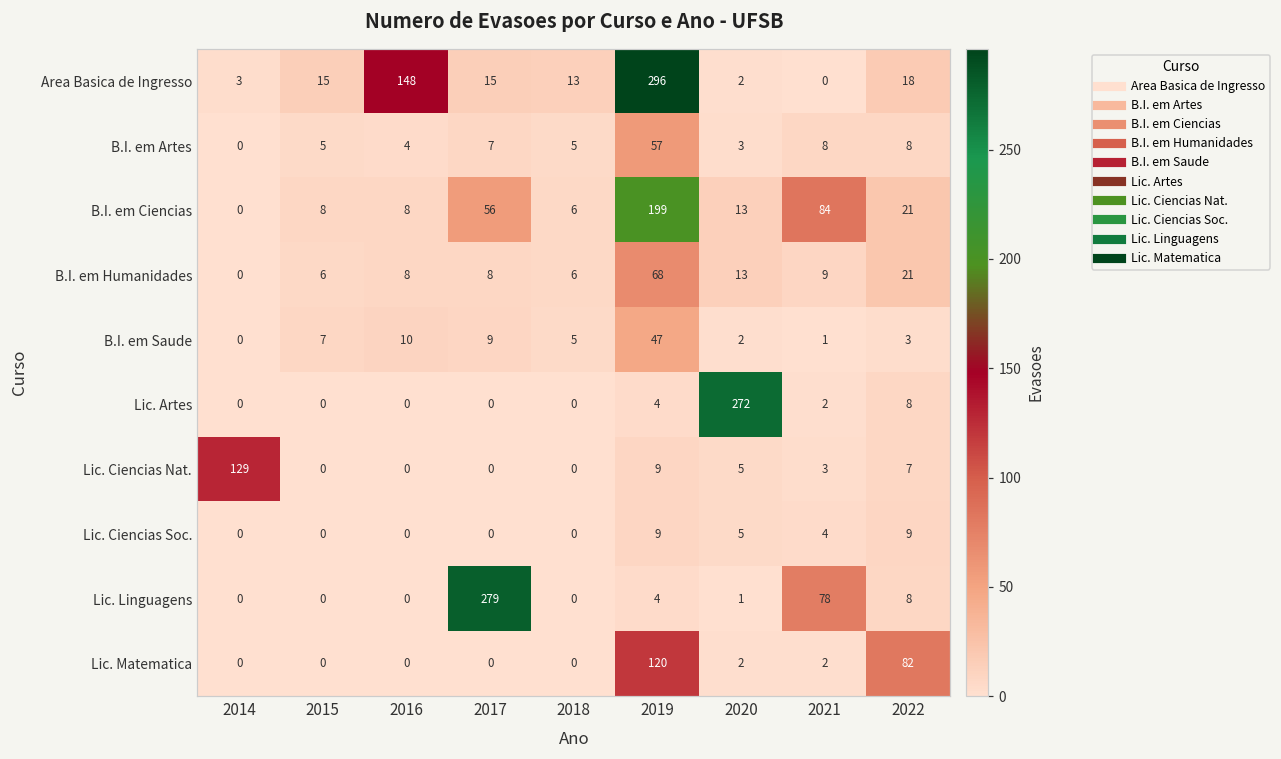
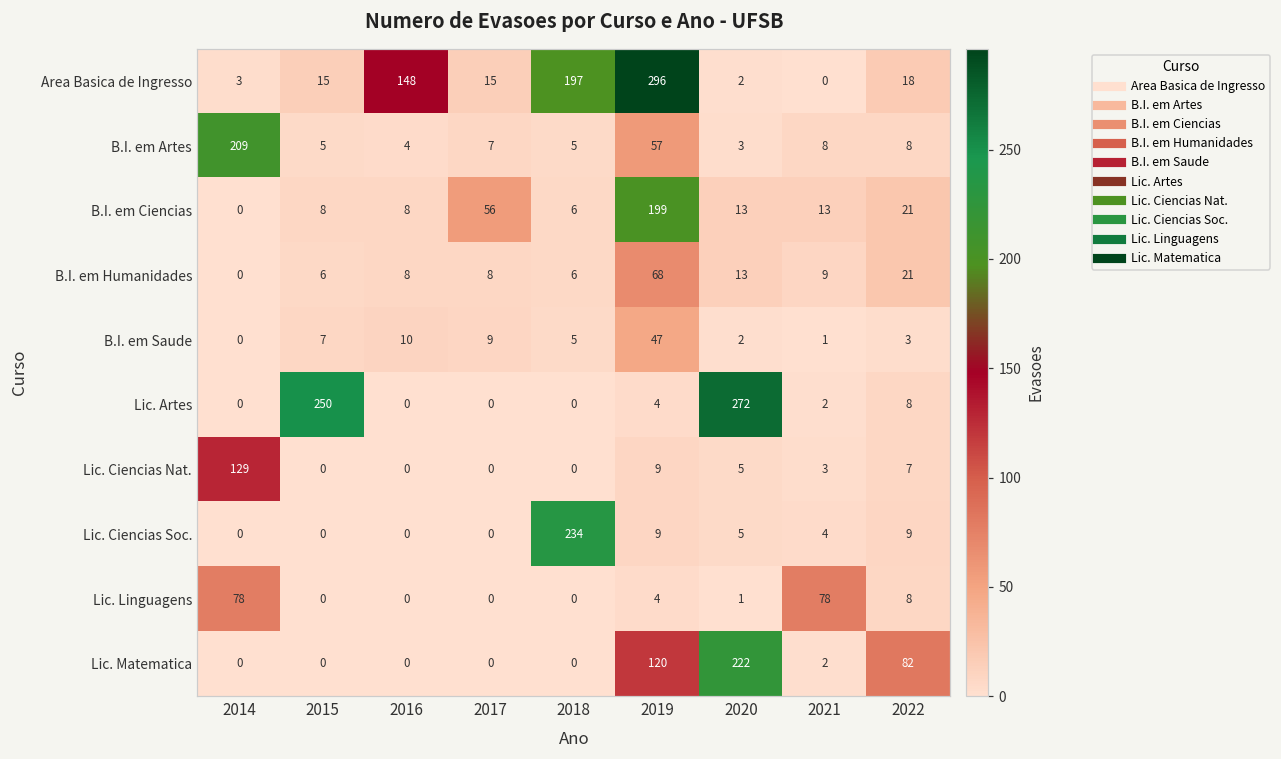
Area Basica de Ingresso, 2018: 13 -> 197
B.I. em Artes, 2014: 0 -> 209
B.I. em Ciencias, 2021: 84 -> 13
Lic. Artes, 2015: 0 -> 250
Lic. Ciencias Soc., 2018: 0 -> 234
Lic. Linguagens, 2014: 0 -> 78
Lic. Linguagens, 2017: 279 -> 0
Lic. Matematica, 2020: 2 -> 222
